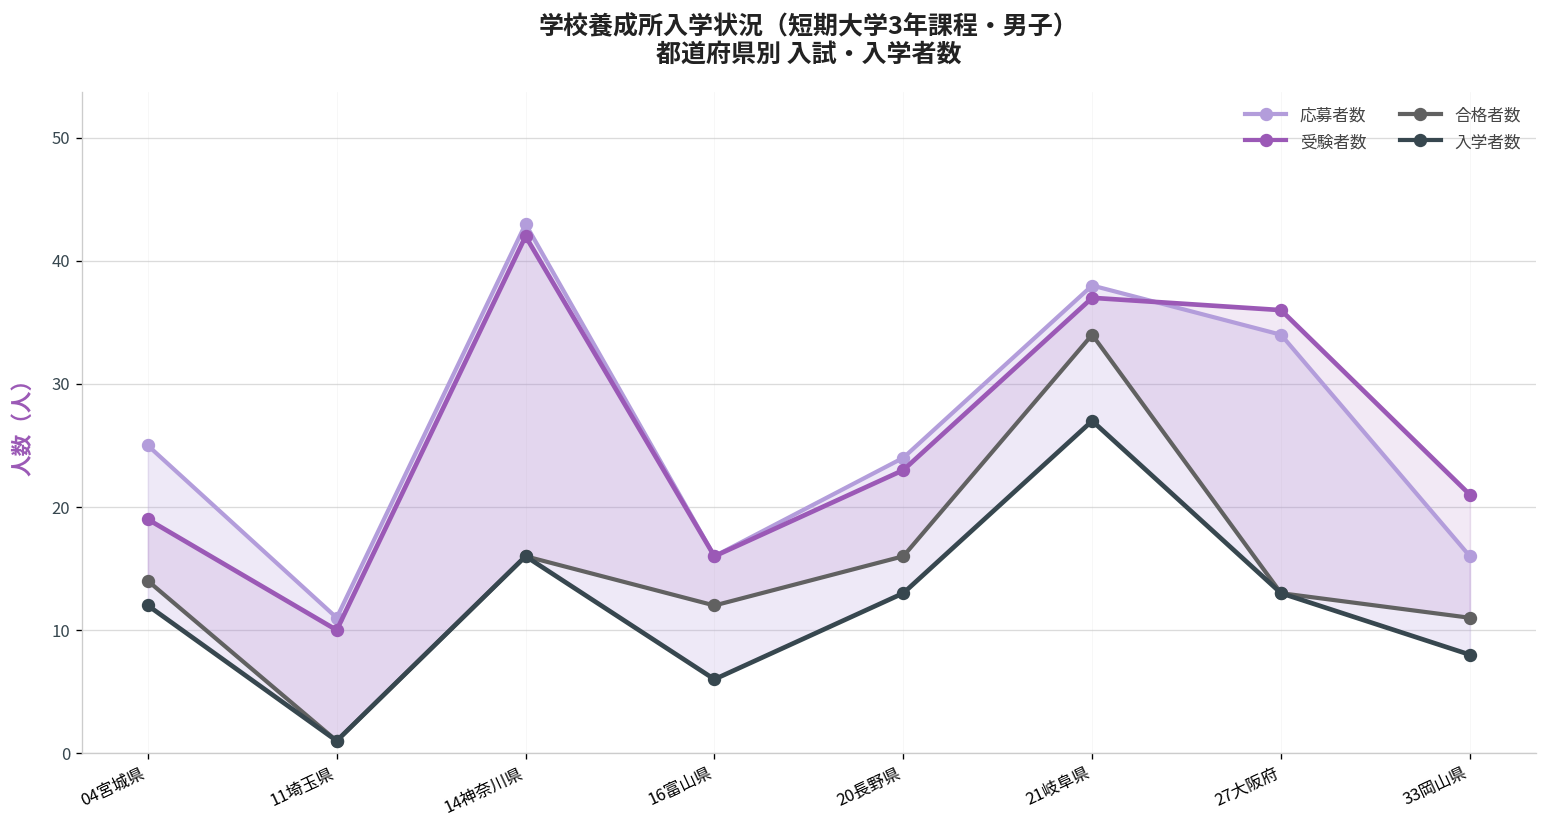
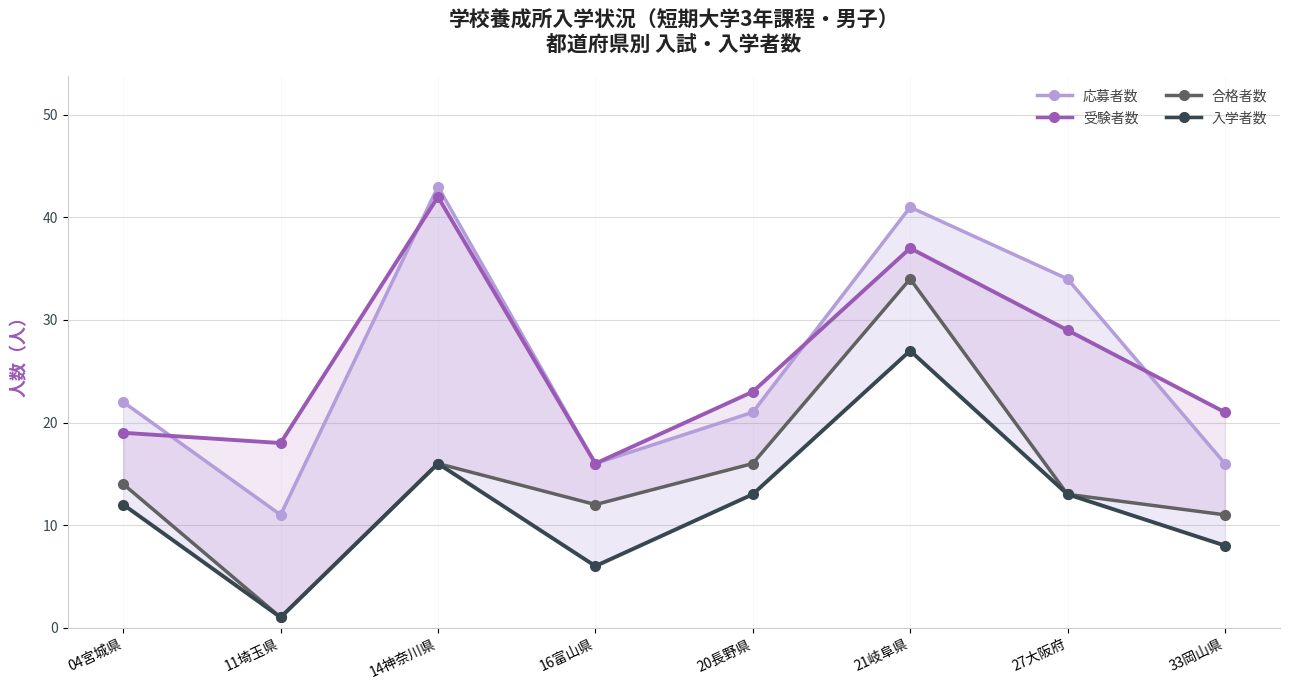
応募者数, 04宮城県: 25 -> 22
受験者数, 11埼玉県: 10 -> 18
応募者数, 20長野県: 24 -> 21
応募者数, 21岐阜県: 38 -> 41
受験者数, 27大阪府: 36 -> 29
